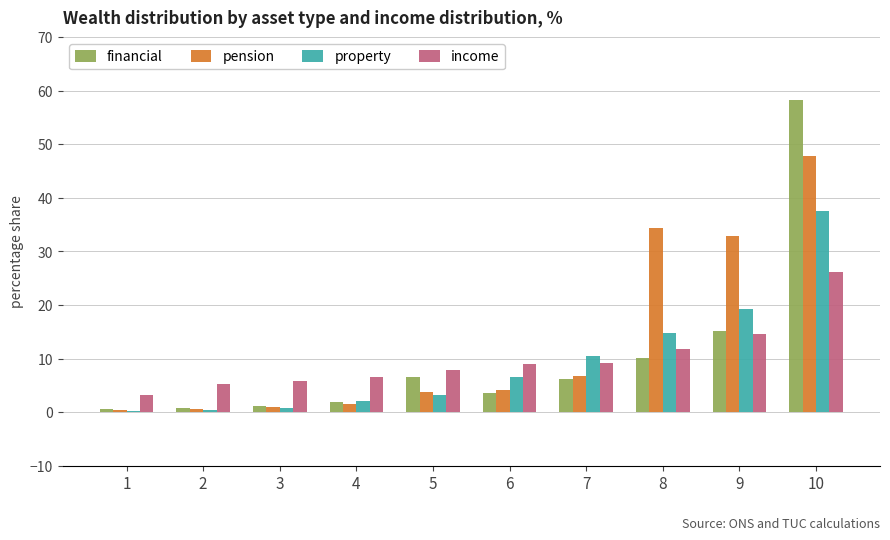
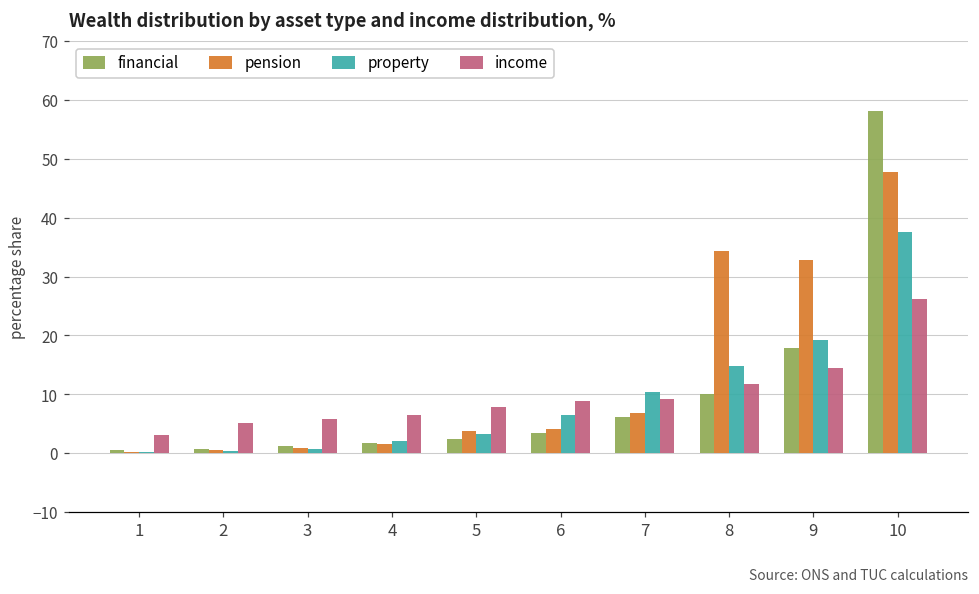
financial, 5: 7 -> 3
financial, 9: 15 -> 18
